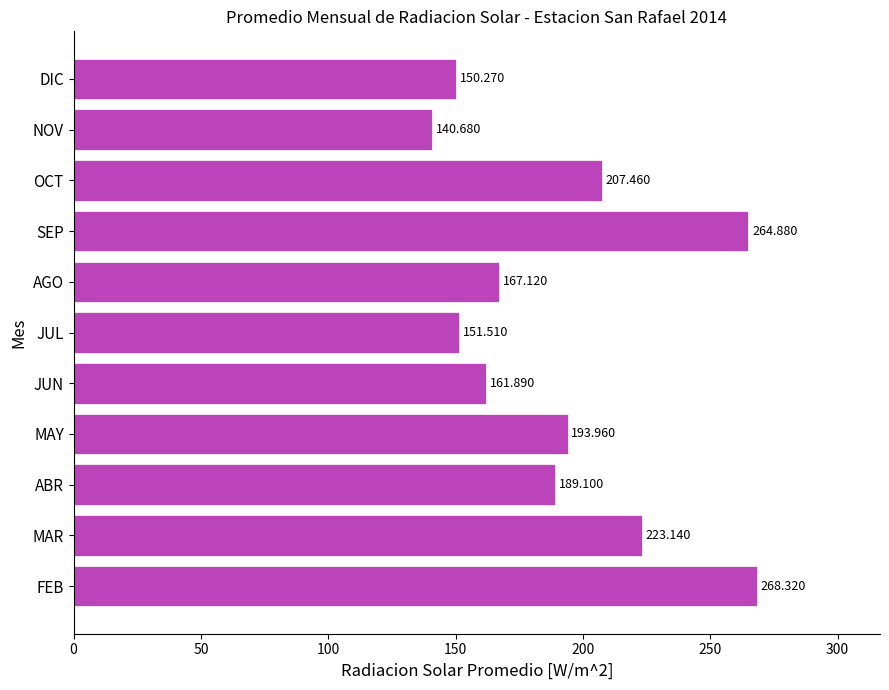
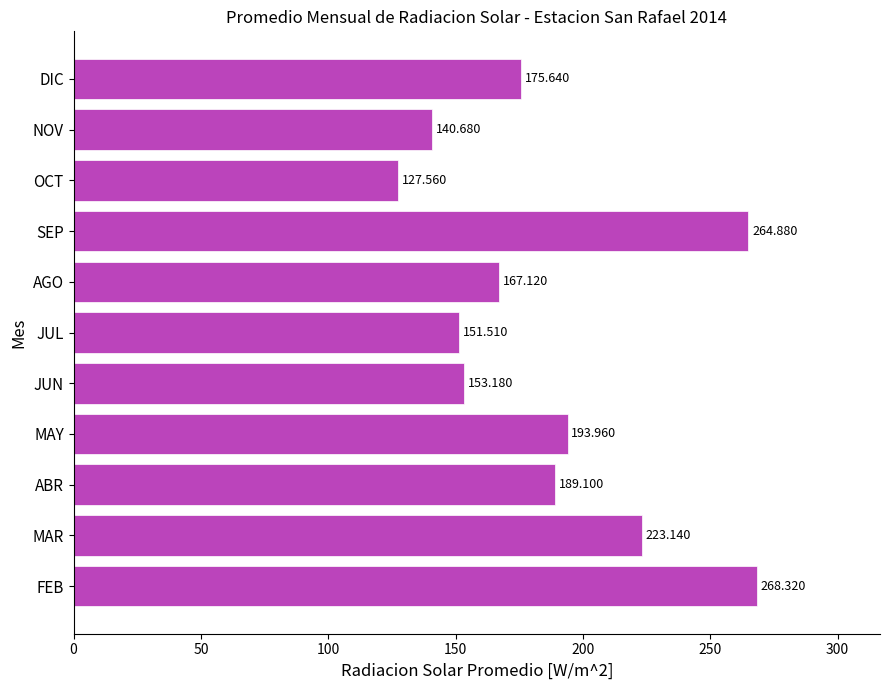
DIC: 150.270 -> 175.640
OCT: 207.460 -> 127.560
JUN: 161.890 -> 153.180
